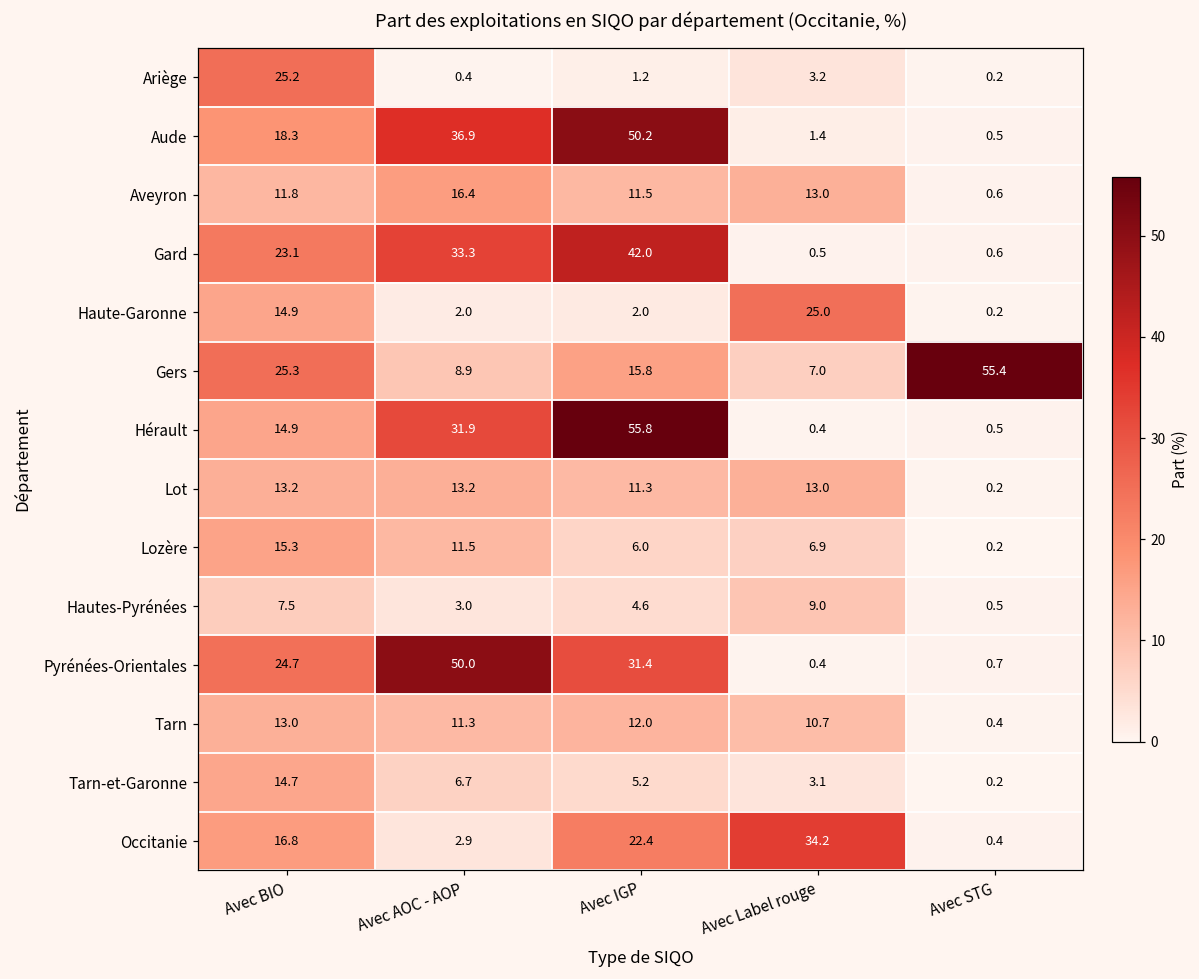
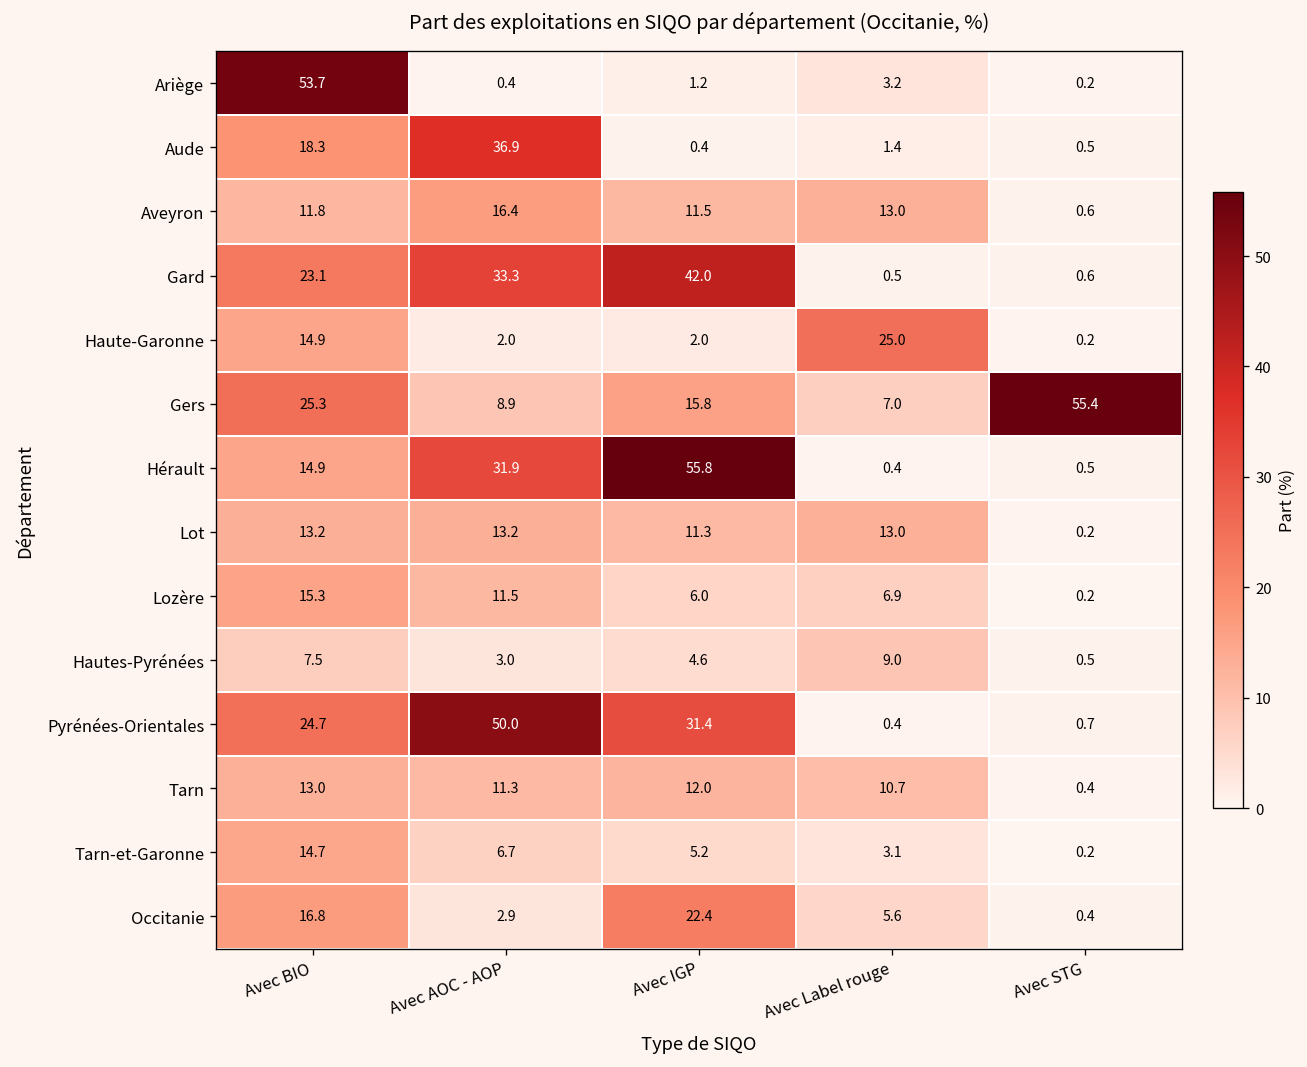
Ariège, Avec BIO: 25.2 -> 53.7
Aude, Avec IGP: 50.2 -> 0.4
Occitanie, Avec Label rouge: 34.2 -> 5.6
